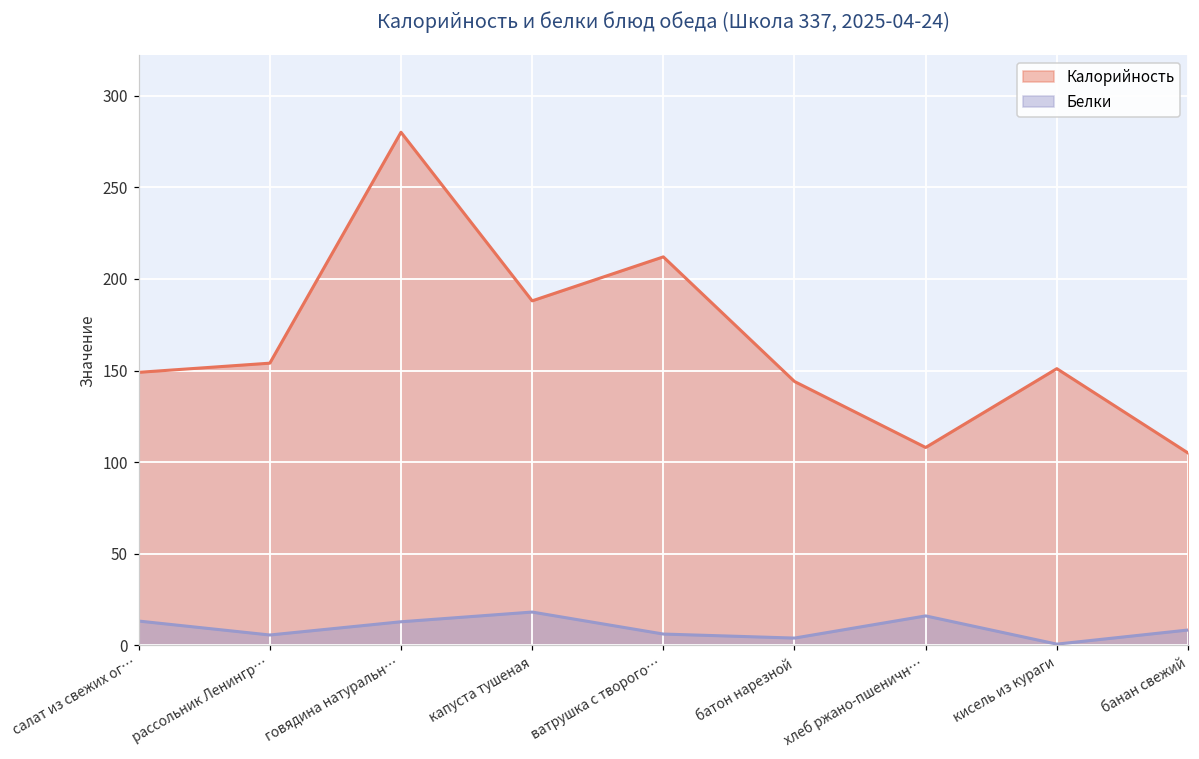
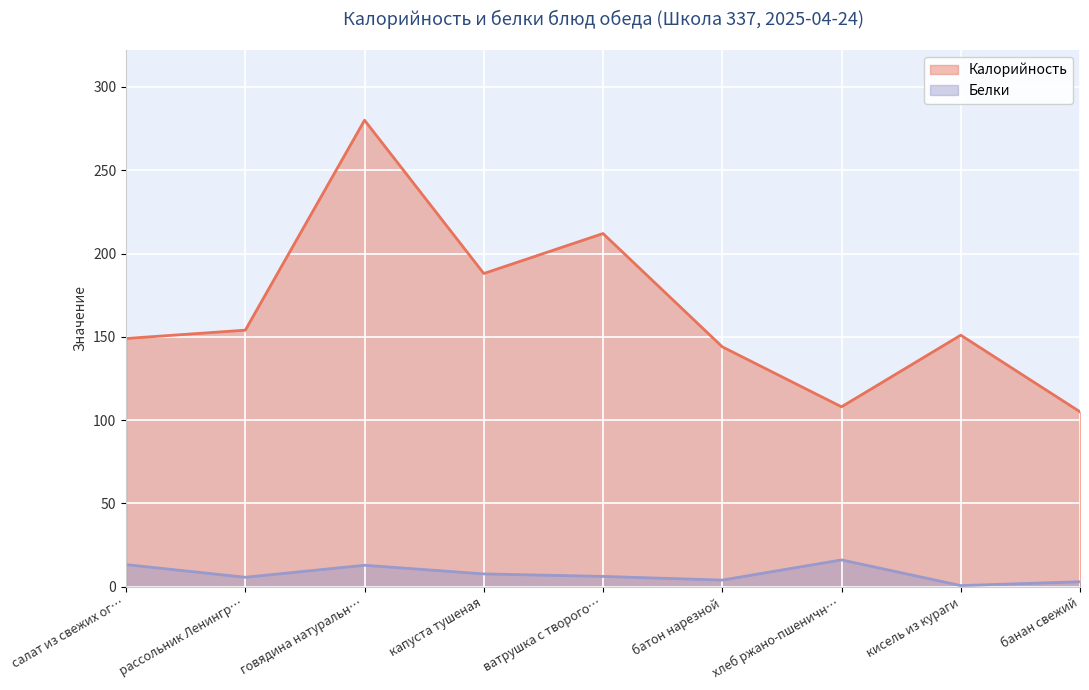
Белки, капуста тушеная: 18 -> 8
Белки, банан свежий: 8 -> 3
